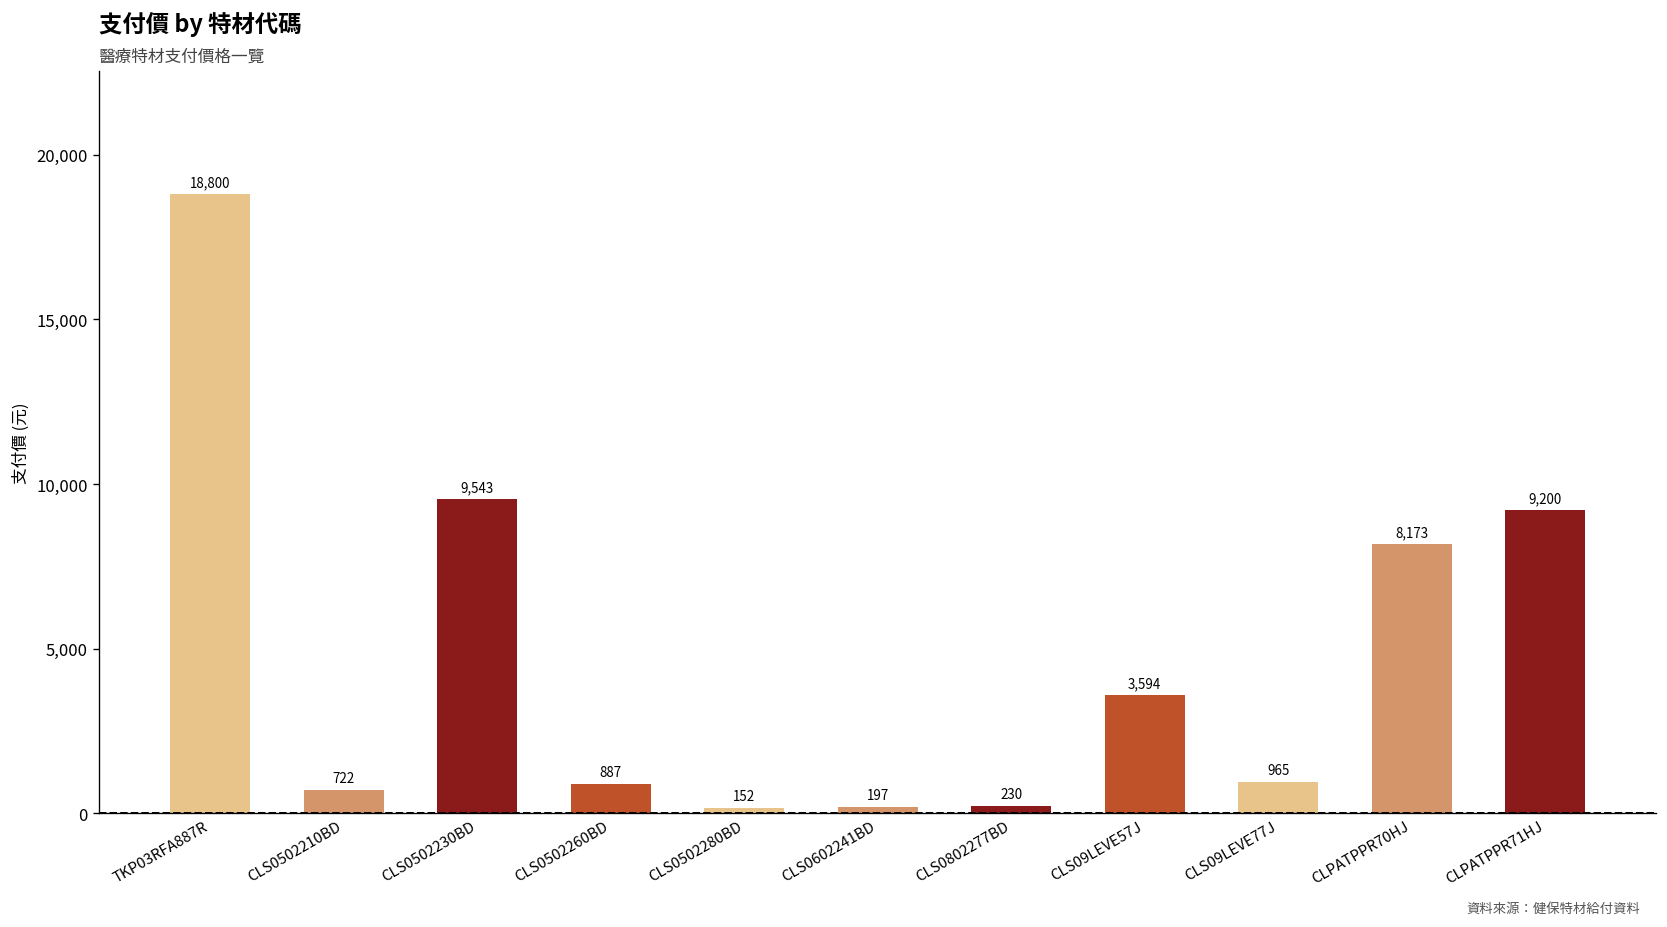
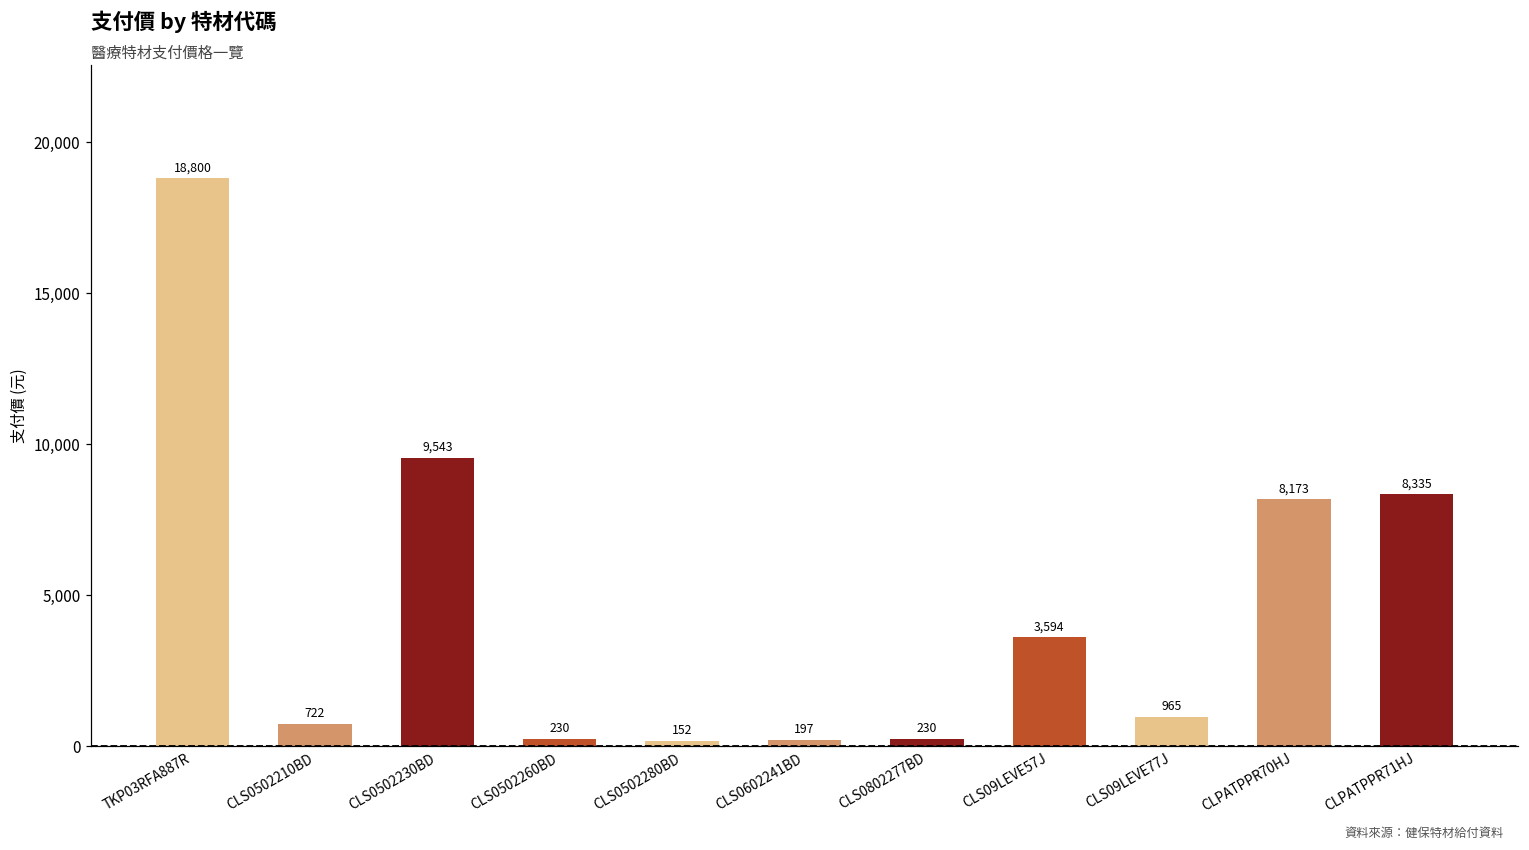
CLS0502260BD: 887 -> 230
CLPATPPR71HJ: 9,200 -> 8,335
